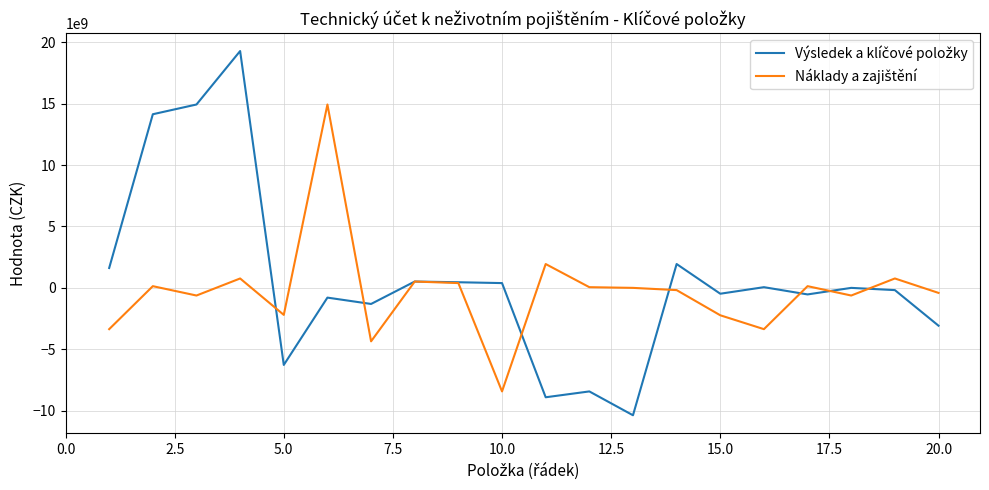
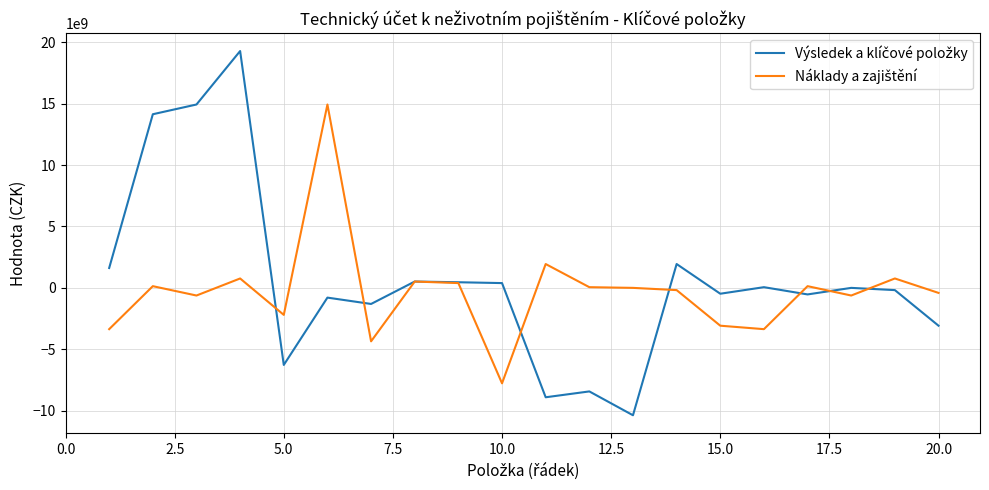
Náklady a zajištění, 10.0: -8400000000 -> -7800000000
Náklady a zajištění, 15.0: -2200000000 -> -3100000000
